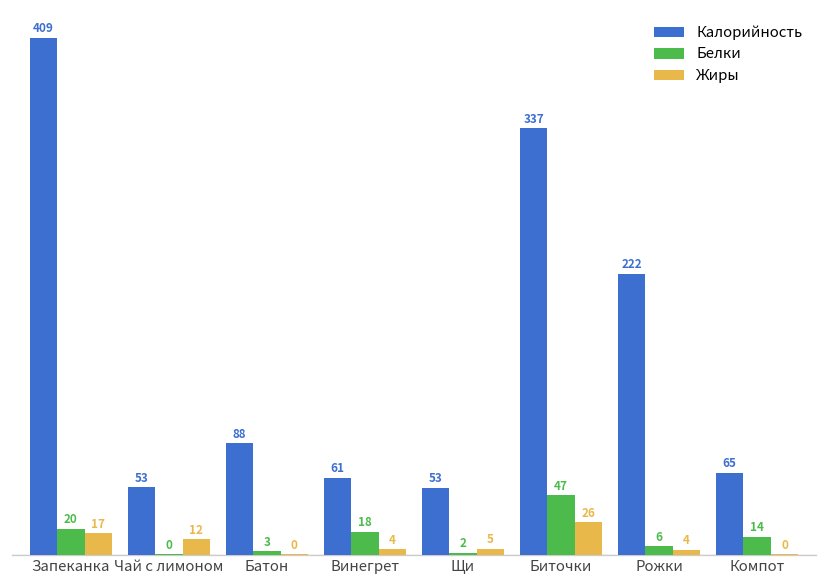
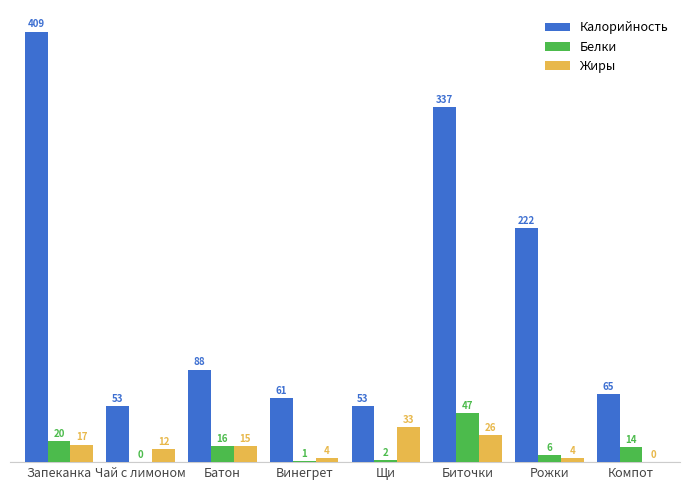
Белки, Батон: 3 -> 16
Жиры, Батон: 0 -> 15
Белки, Винегрет: 18 -> 1
Жиры, Щи: 5 -> 33
